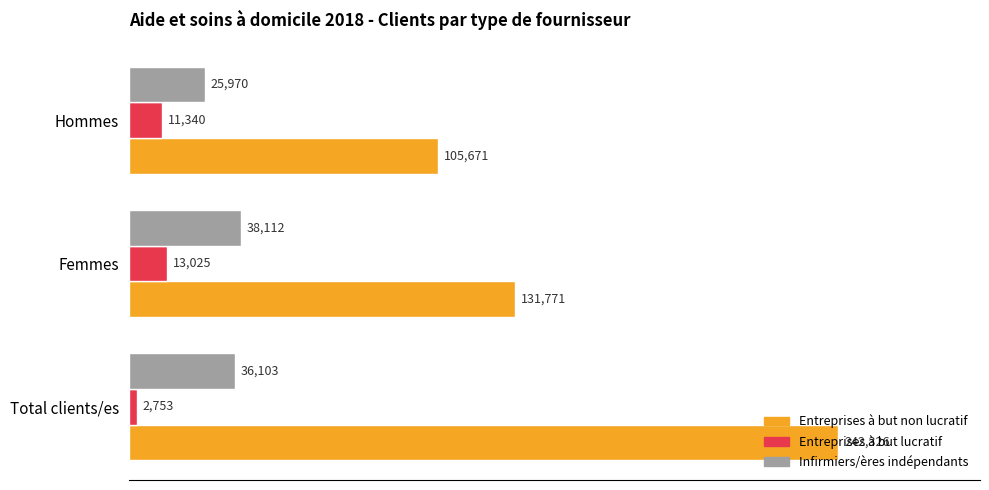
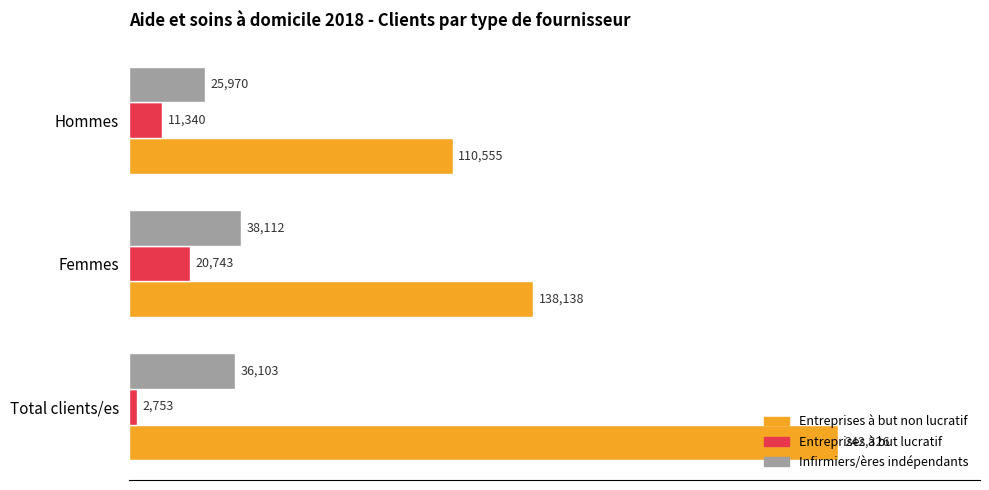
Entreprises à but non lucratif, Hommes: 105,671 -> 110,555
Entreprises à but lucratif, Femmes: 13,025 -> 20,743
Entreprises à but non lucratif, Femmes: 131,771 -> 138,138
